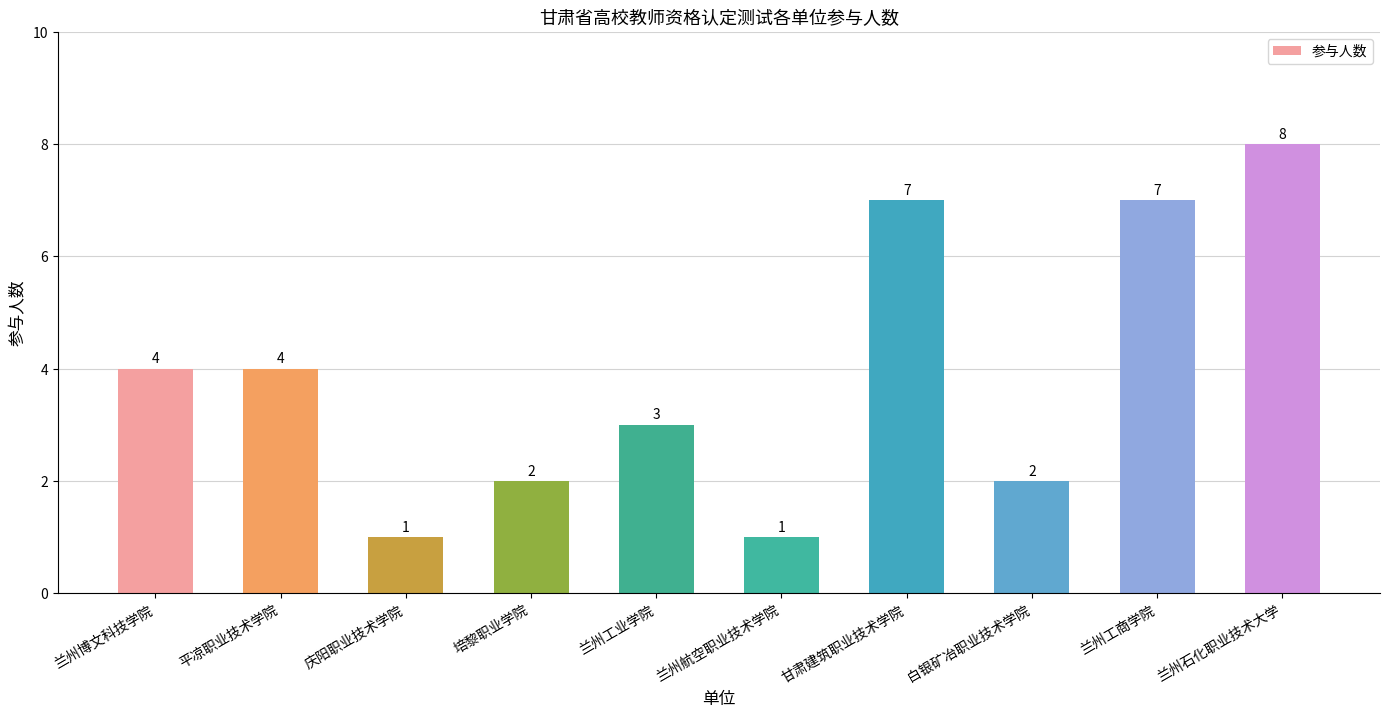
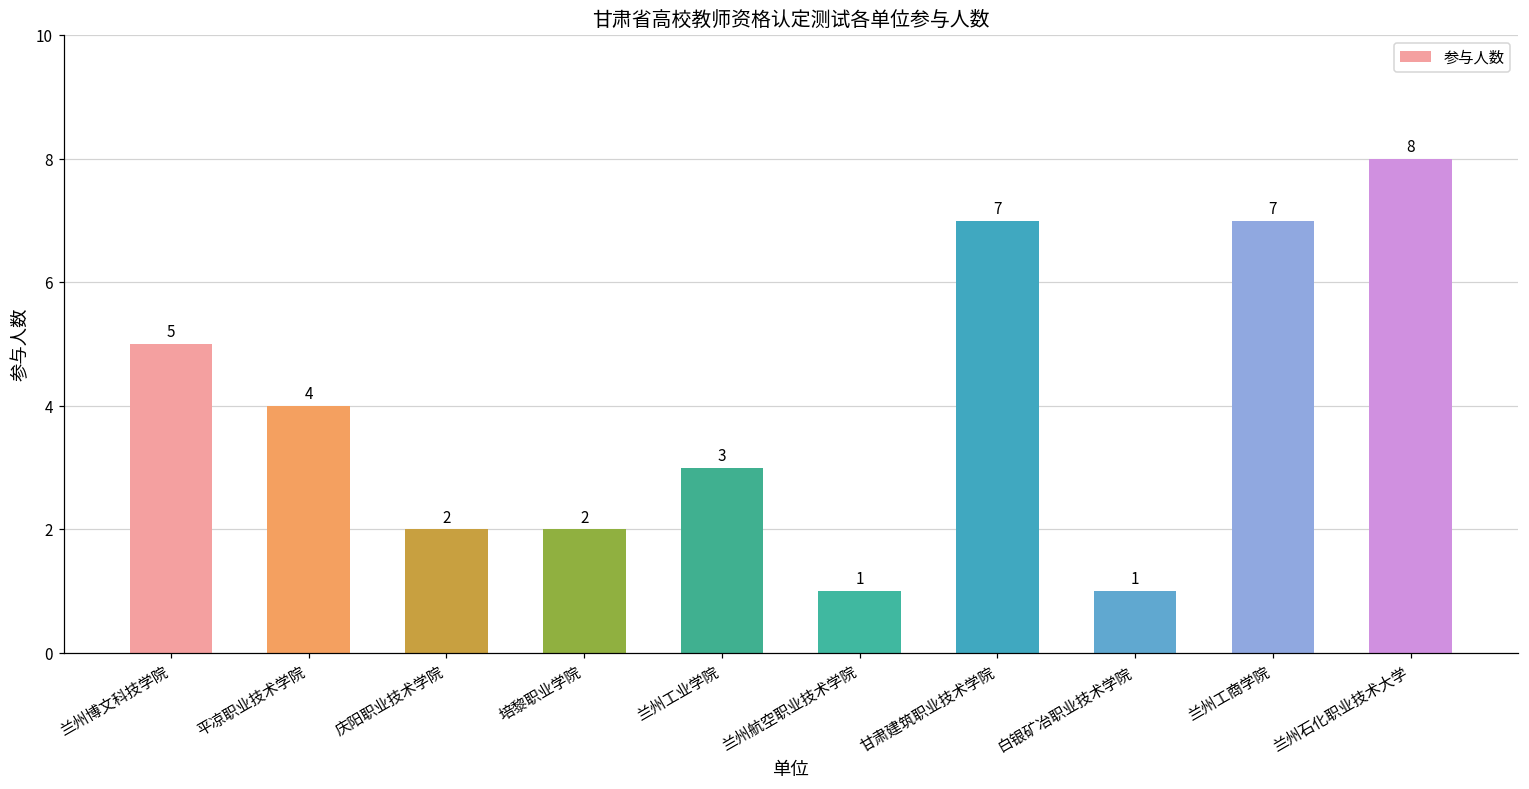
兰州博文科技学院: 4 -> 5
庆阳职业技术学院: 1 -> 2
白银矿冶职业技术学院: 2 -> 1
